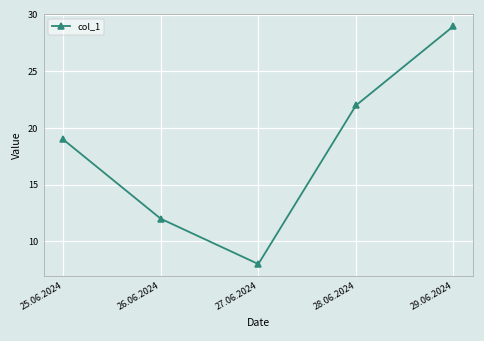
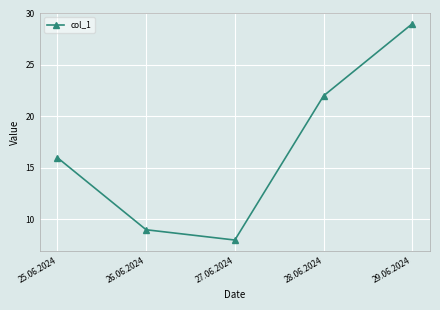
25.06.2024: 19 -> 16
26.06.2024: 12 -> 9
